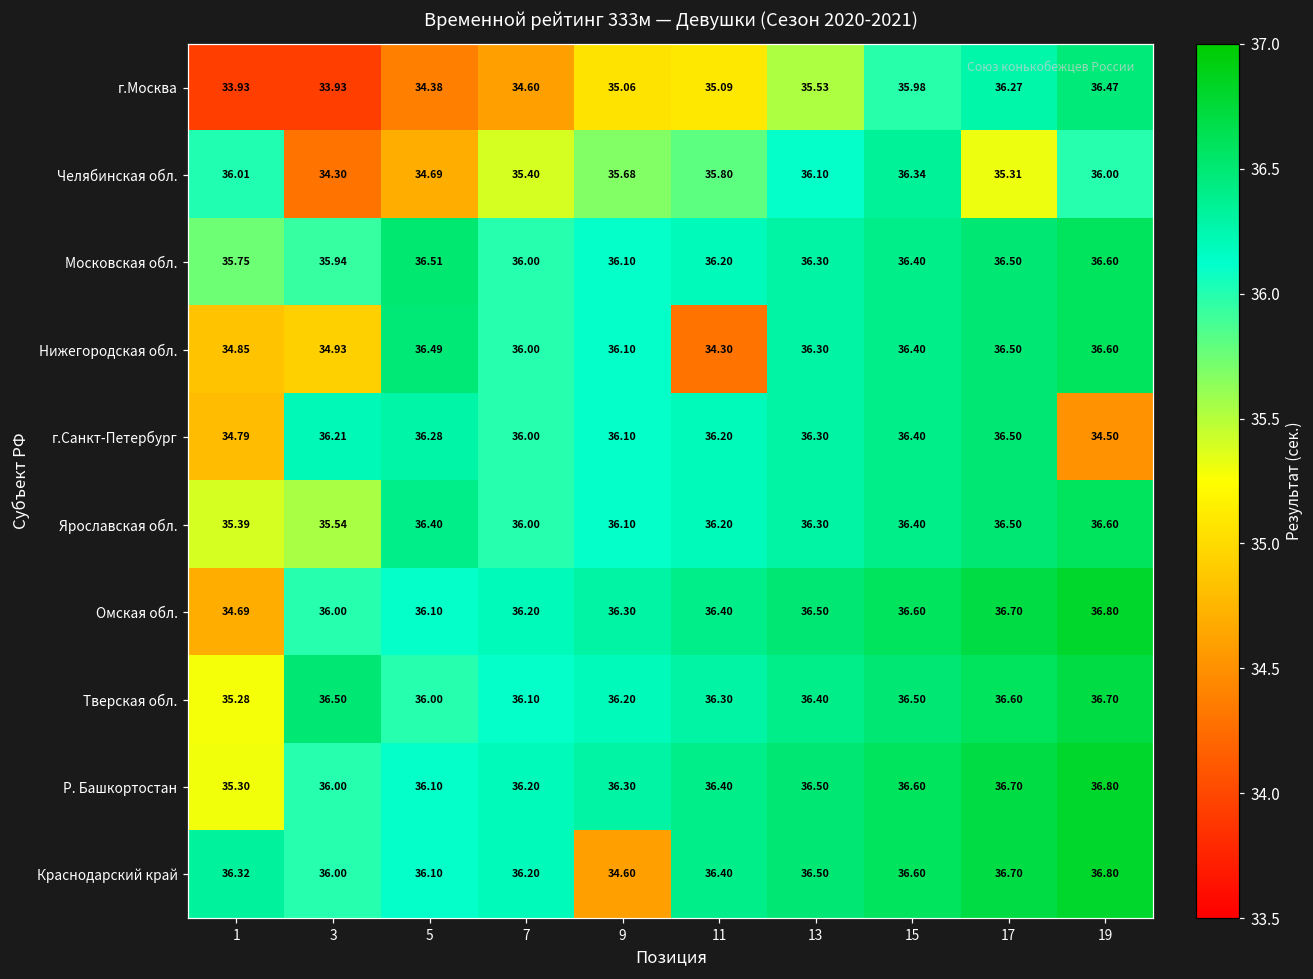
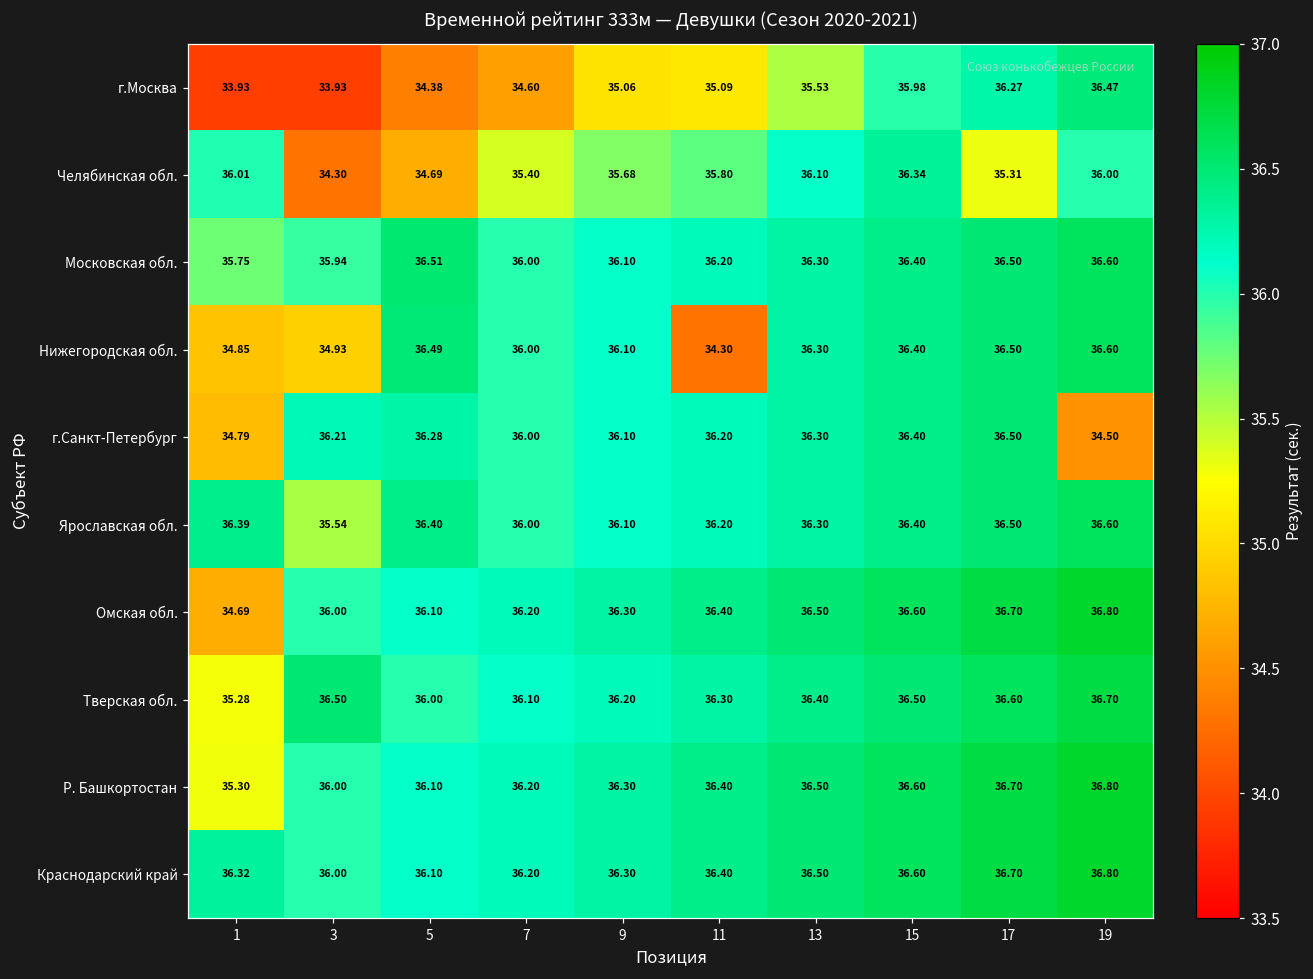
Ярославская обл., 1: 35.39 -> 36.39
Краснодарский край, 9: 34.60 -> 36.30
